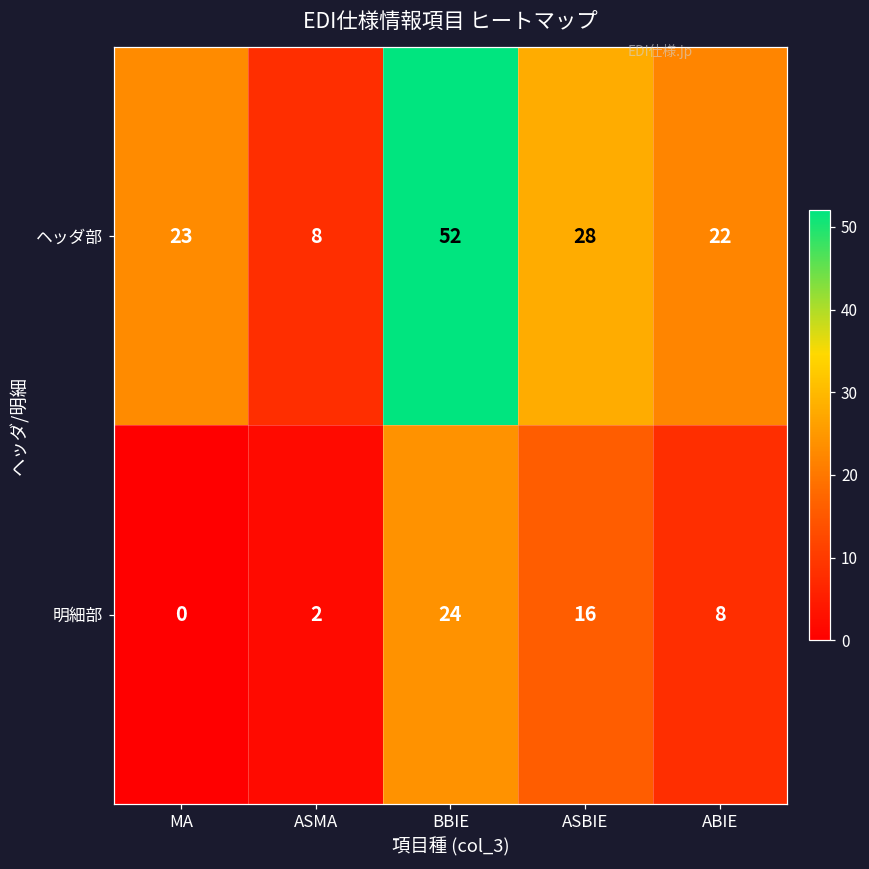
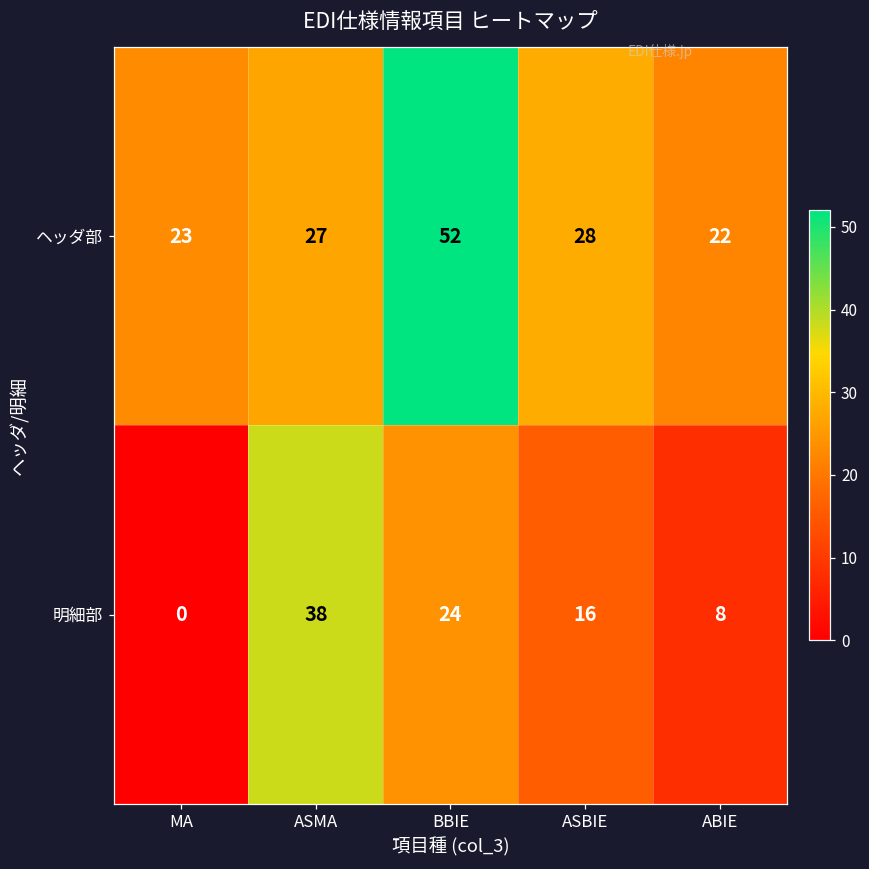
ヘッダ部, ASMA: 8 -> 27
明細部, ASMA: 2 -> 38
